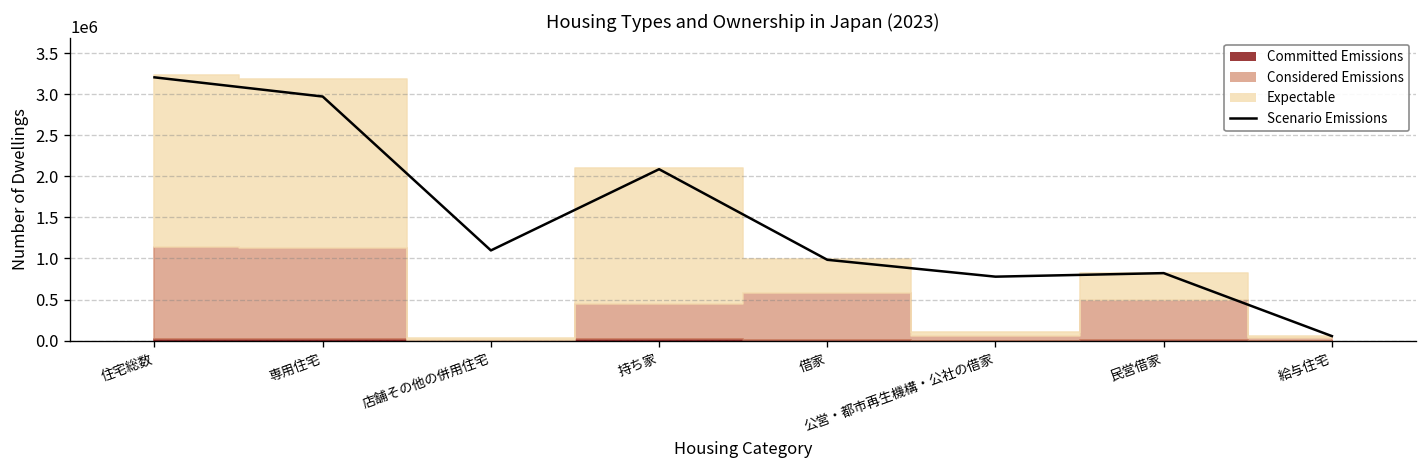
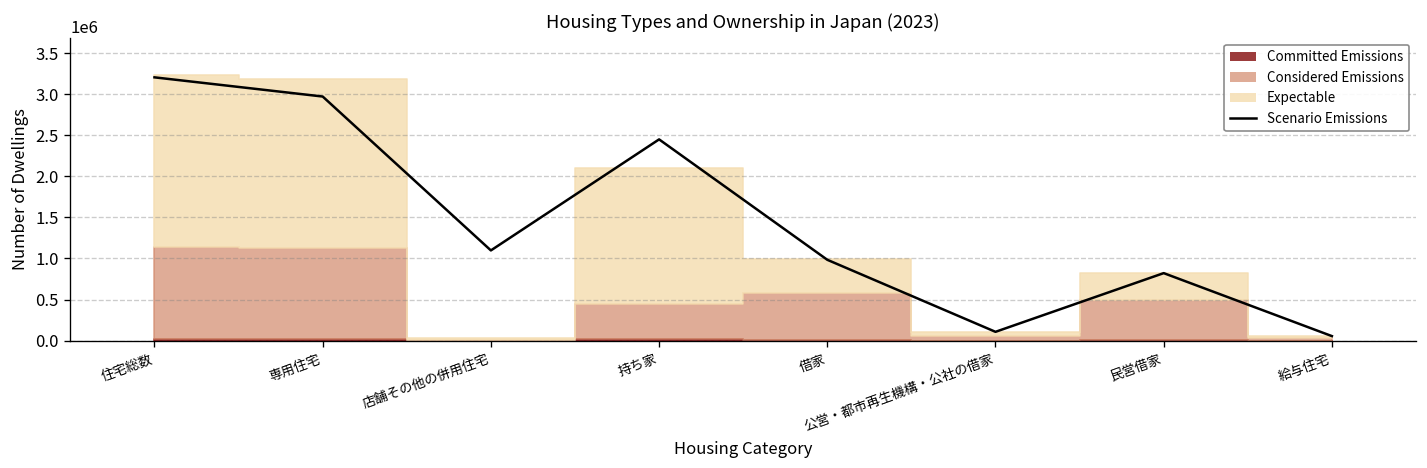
Scenario Emissions, 持ち家: 2100000 -> 2400000
Scenario Emissions, 公営・都市再生機構・公社の借家: 800000 -> 100000
